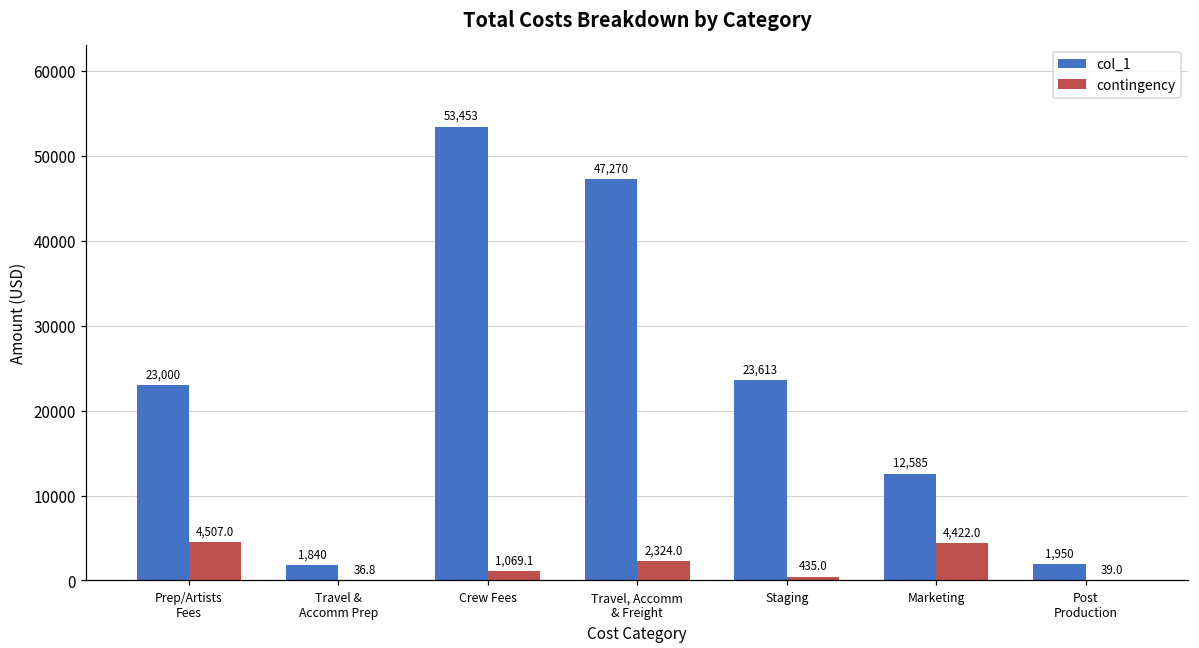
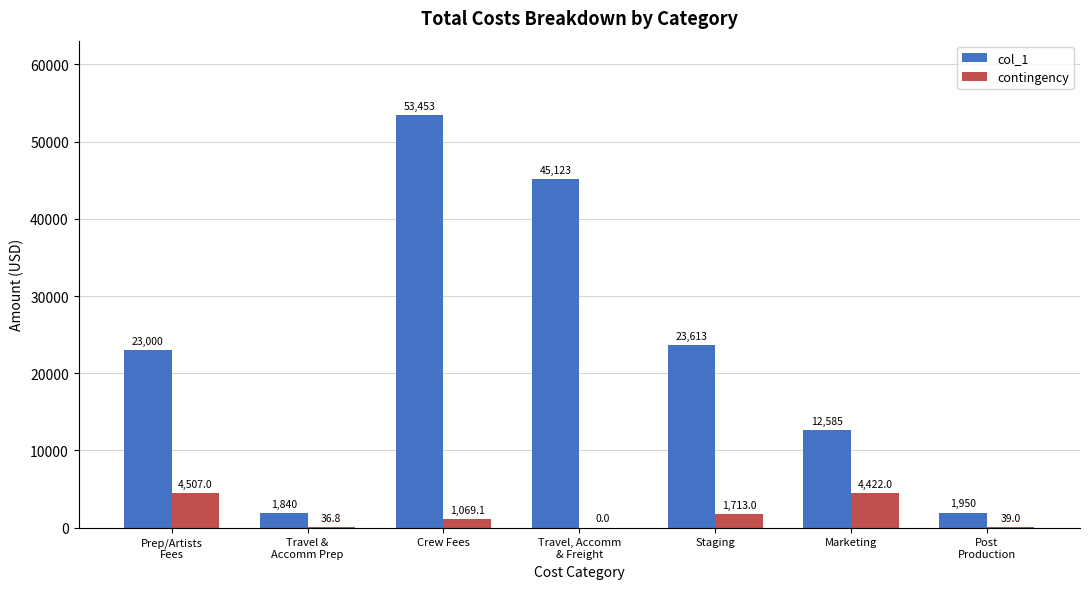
col_1, Travel, Accomm & Freight: 47,270 -> 45,123
contingency, Travel, Accomm & Freight: 2,324.0 -> 0.0
contingency, Staging: 435.0 -> 1,713.0
